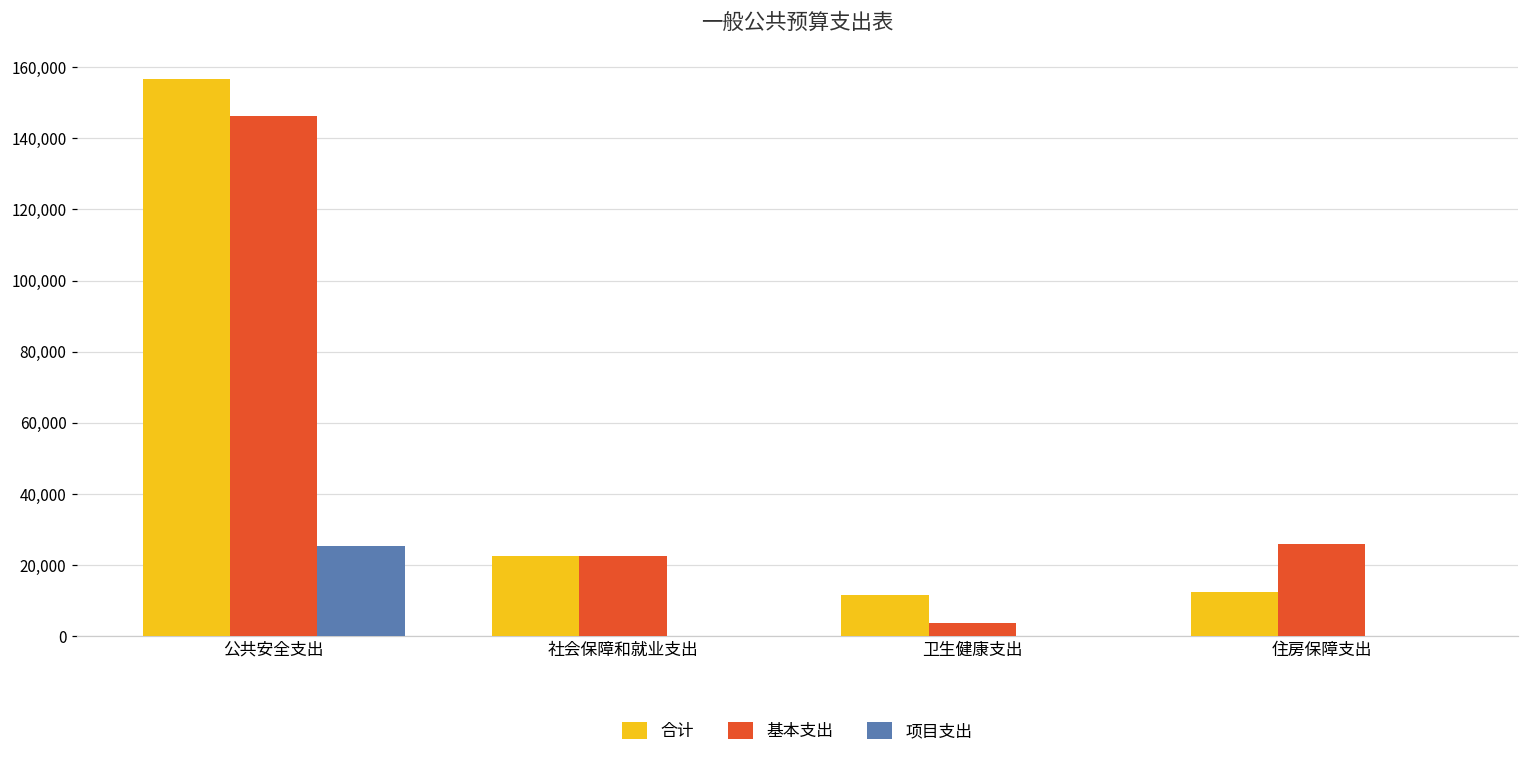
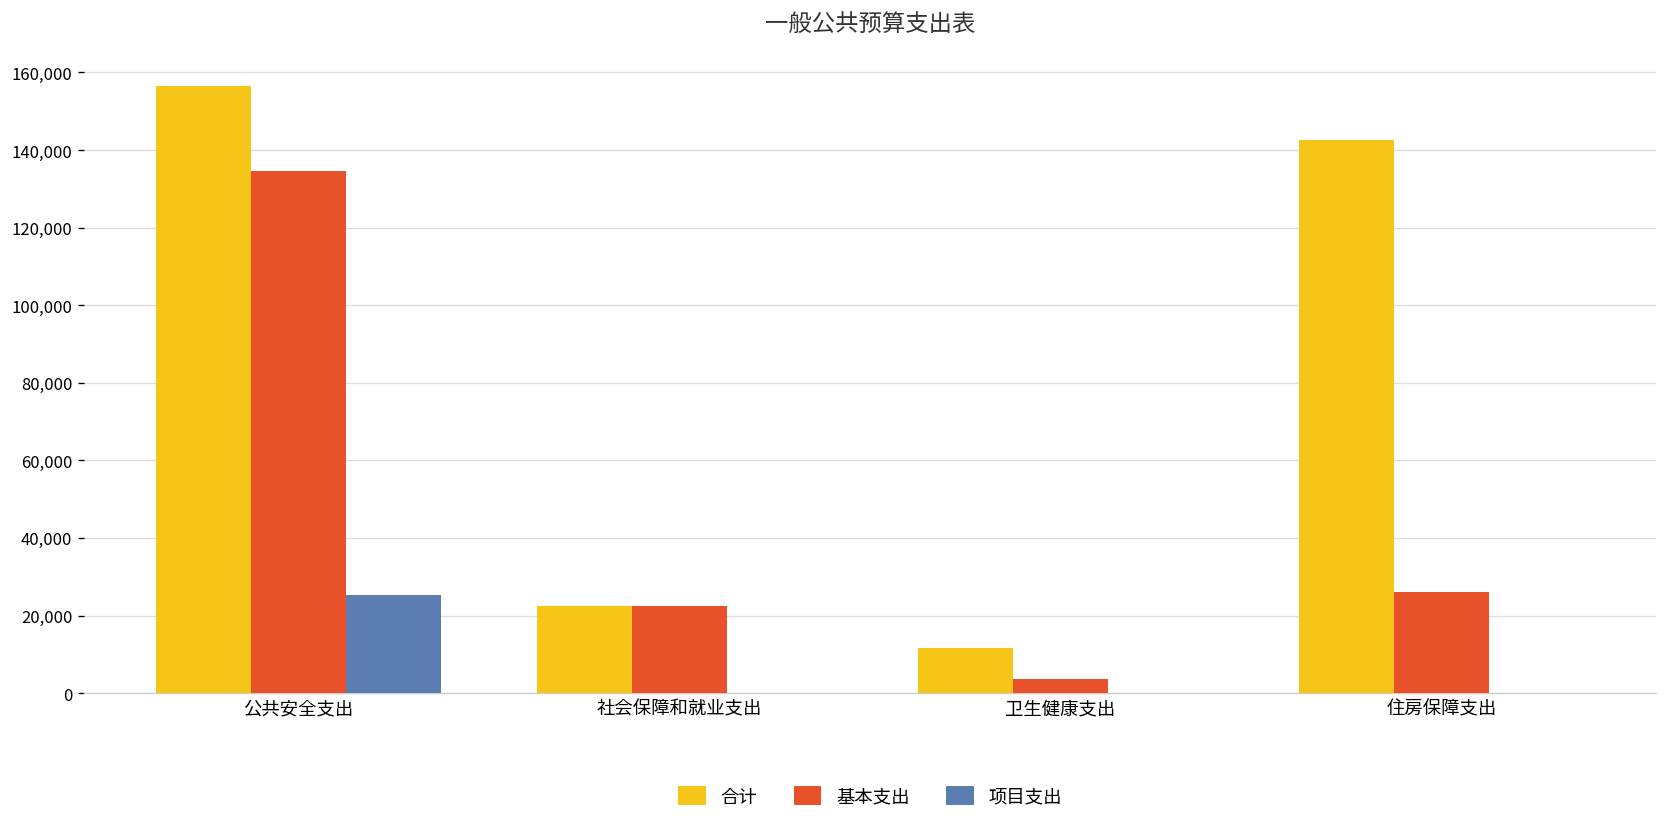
基本支出, 公共安全支出: 146,000 -> 135,000
合计, 住房保障支出: 13,000 -> 143,000
